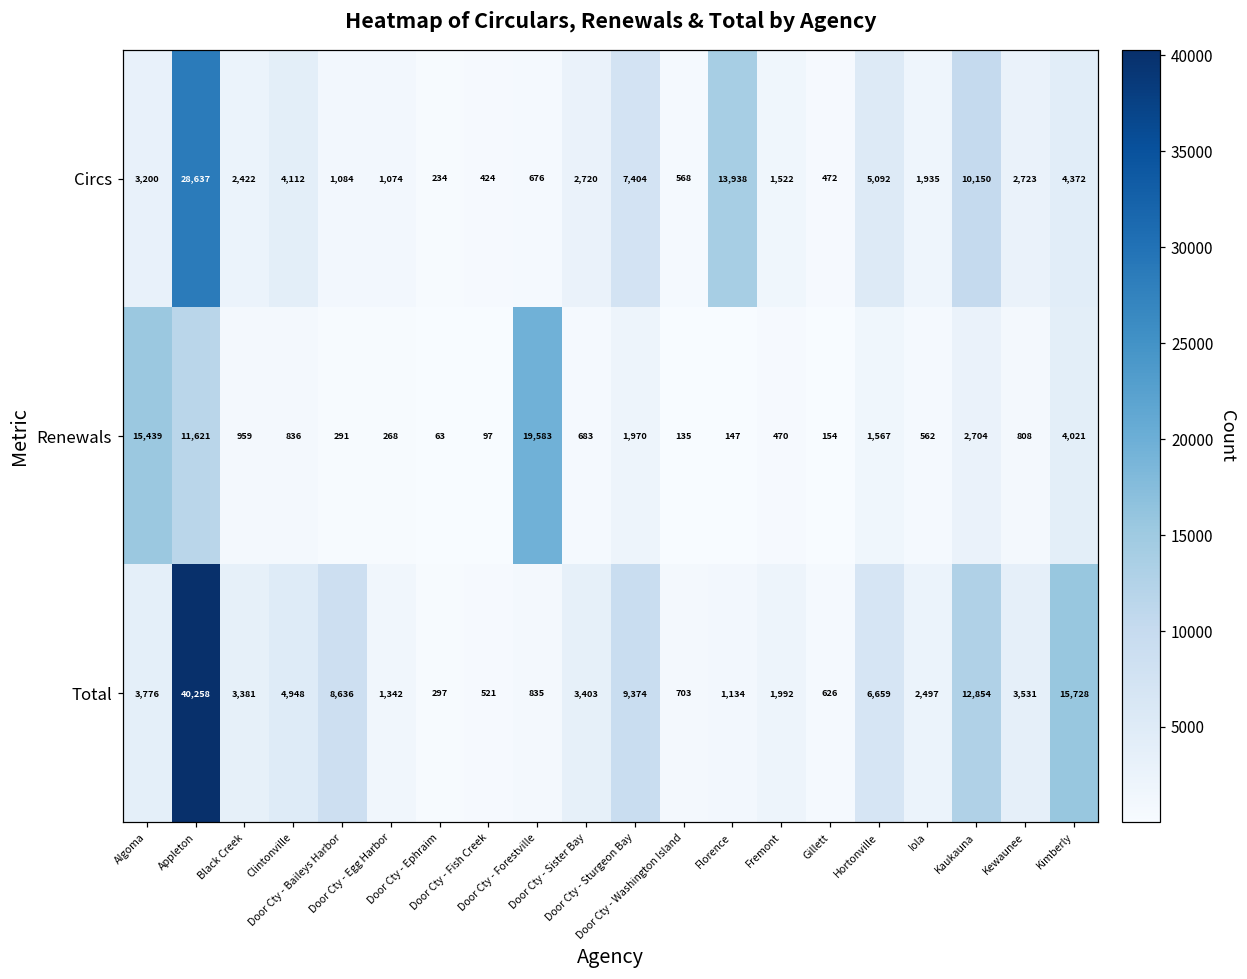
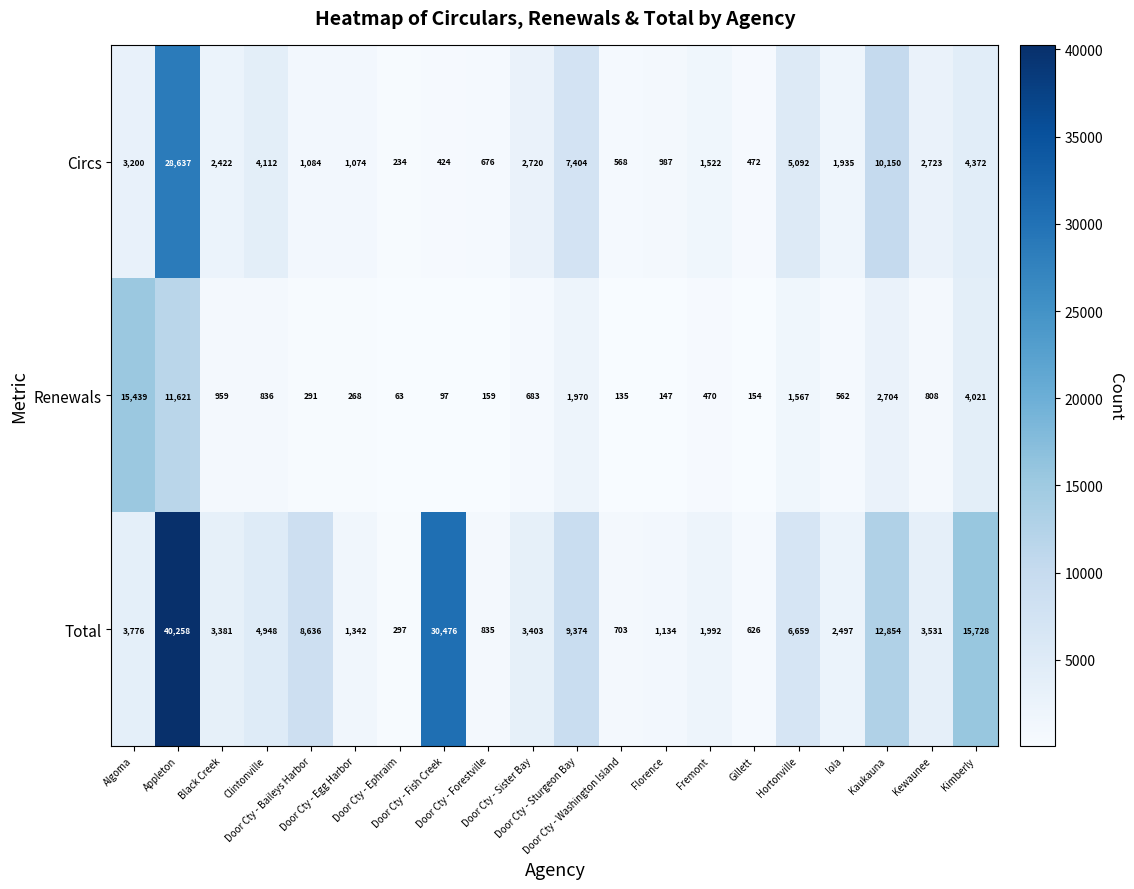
Circs, Florence: 13,938 -> 987
Renewals, Door Cty - Forestville: 19,583 -> 159
Total, Door Cty - Fish Creek: 521 -> 30,476
